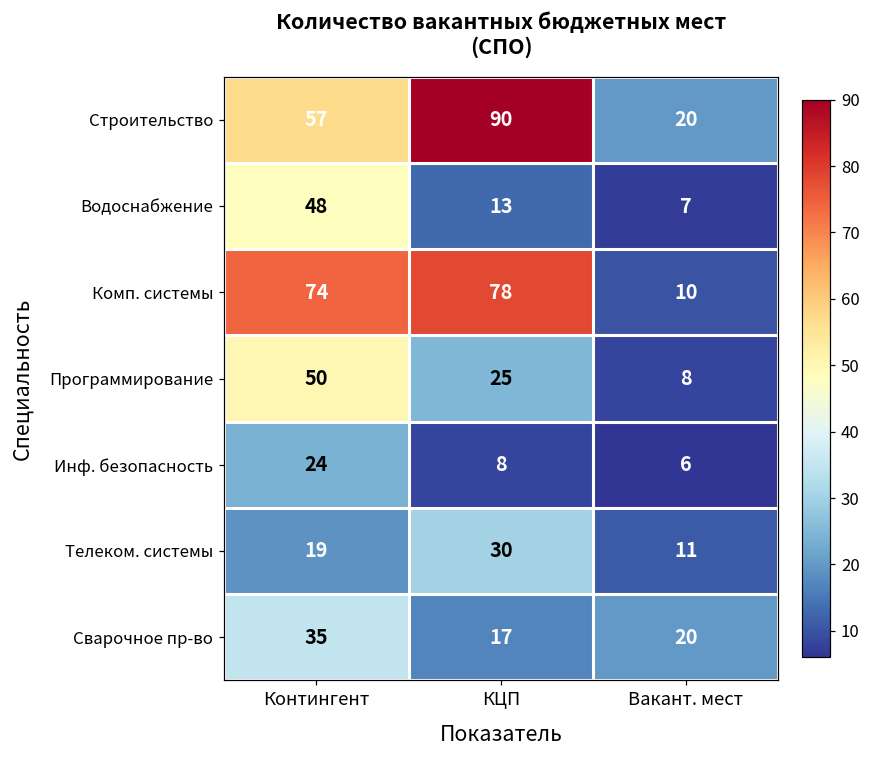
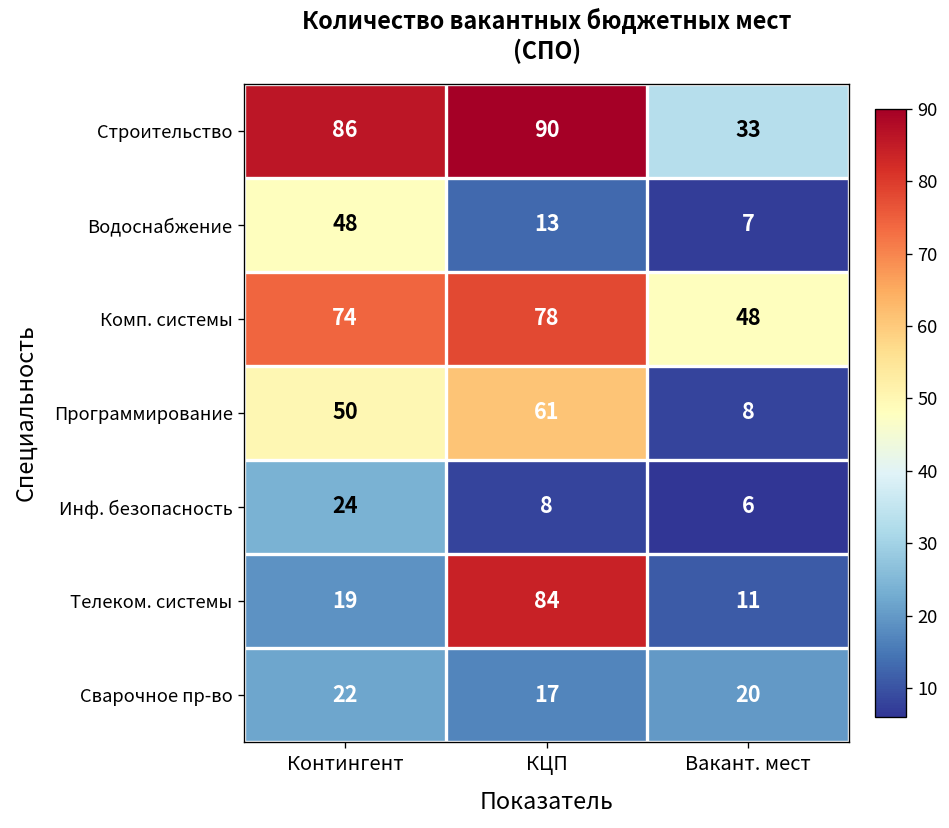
Строительство, Контингент: 57 -> 86
Строительство, Вакант. мест: 20 -> 33
Комп. системы, Вакант. мест: 10 -> 48
Программирование, КЦП: 25 -> 61
Телеком. системы, КЦП: 30 -> 84
Сварочное пр-во, Контингент: 35 -> 22
